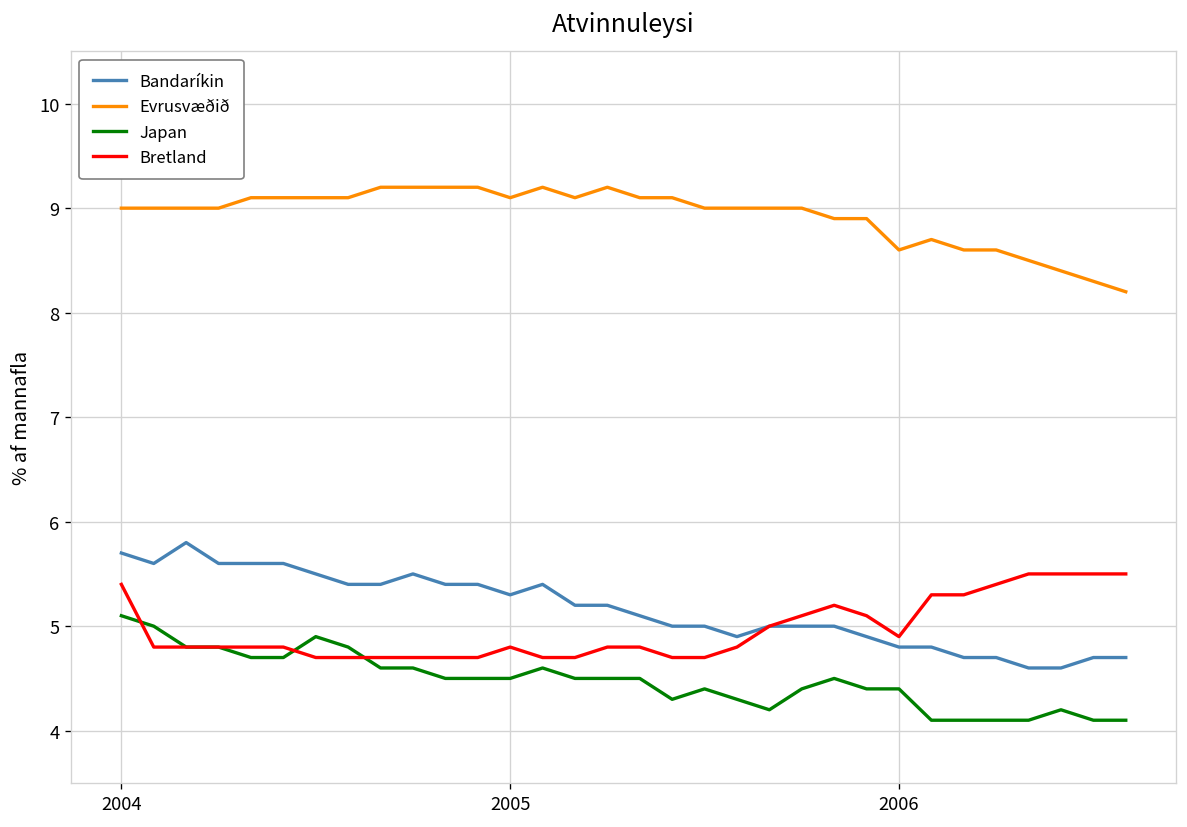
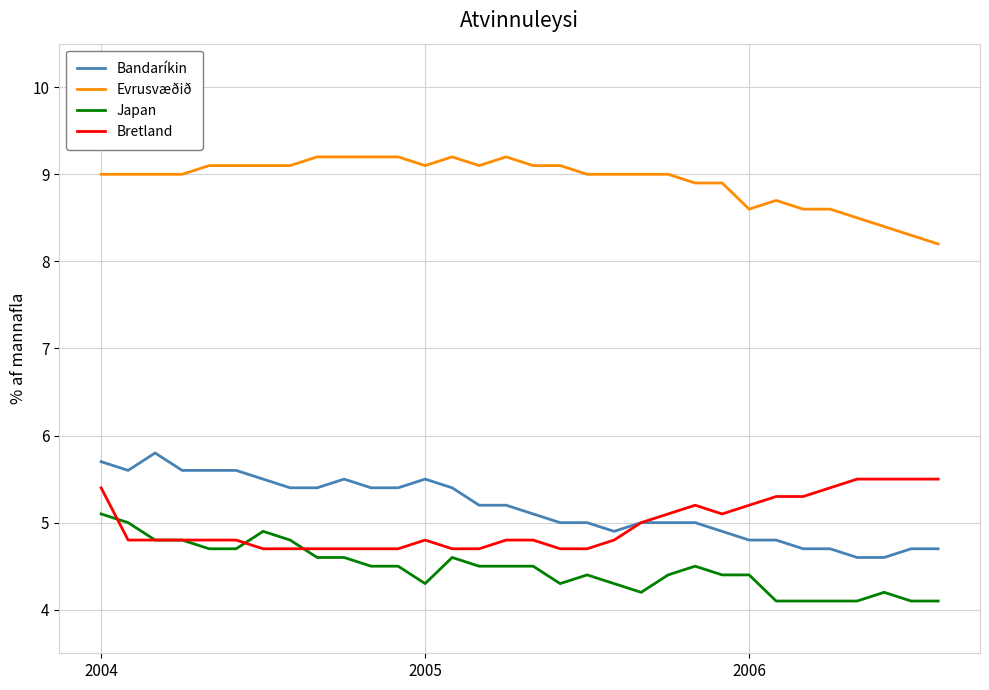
Bandaríkin, 2005: 5.3 -> 5.5
Japan, 2005: 4.5 -> 4.3
Bretland, 2006: 4.9 -> 5.2
